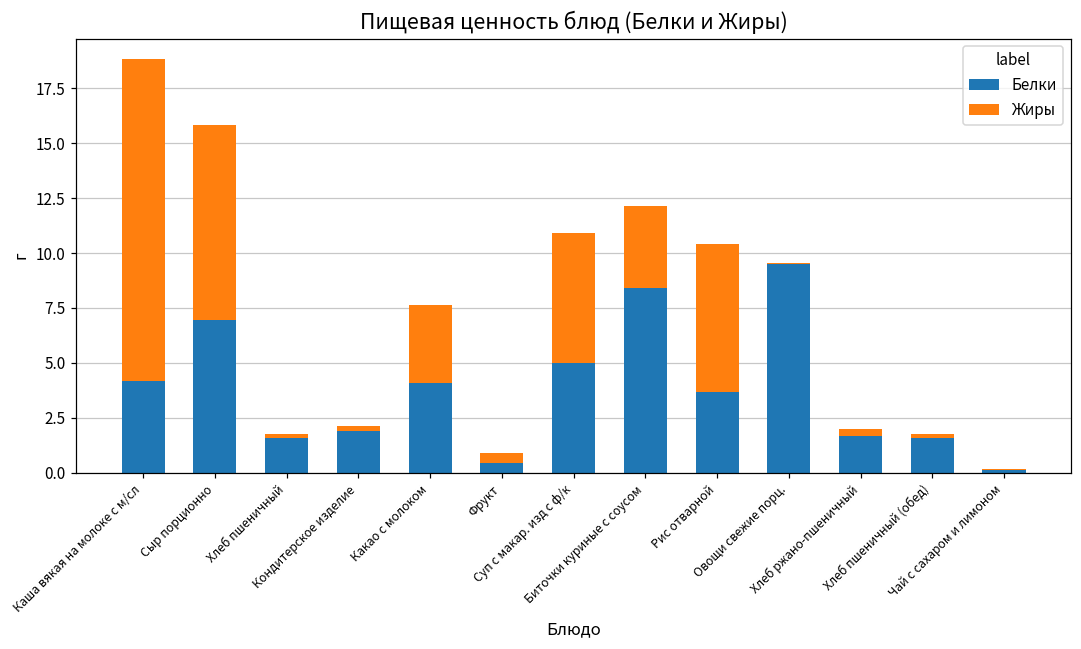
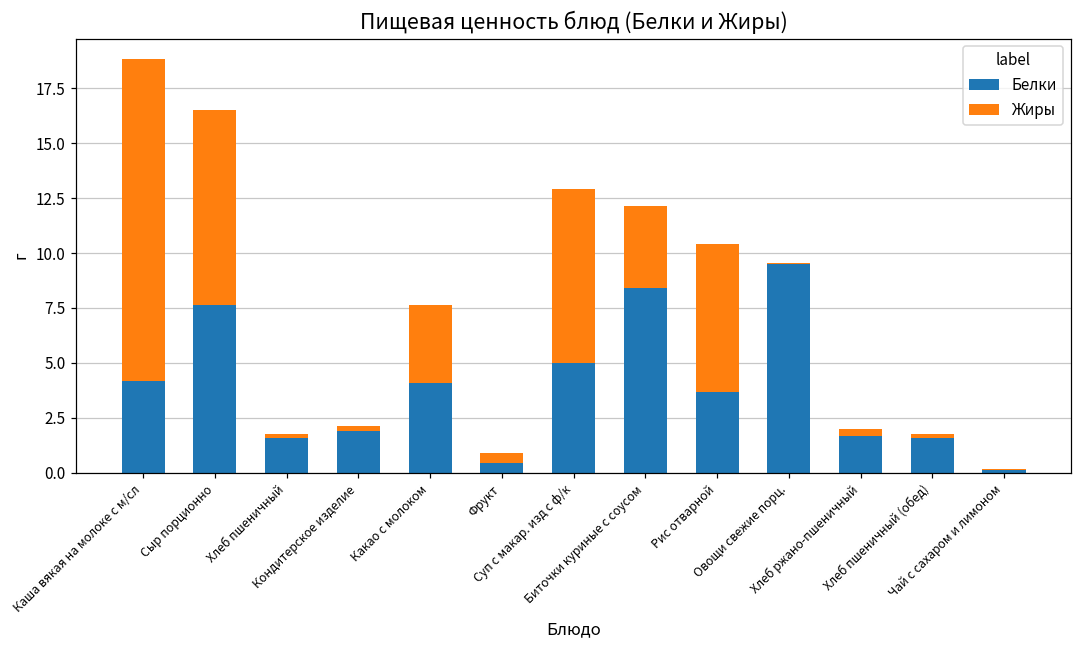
Белки, Сыр порционно: 7.0 -> 7.6
Жиры, Суп с макар. изд с ф/к: 5.9 -> 7.9
